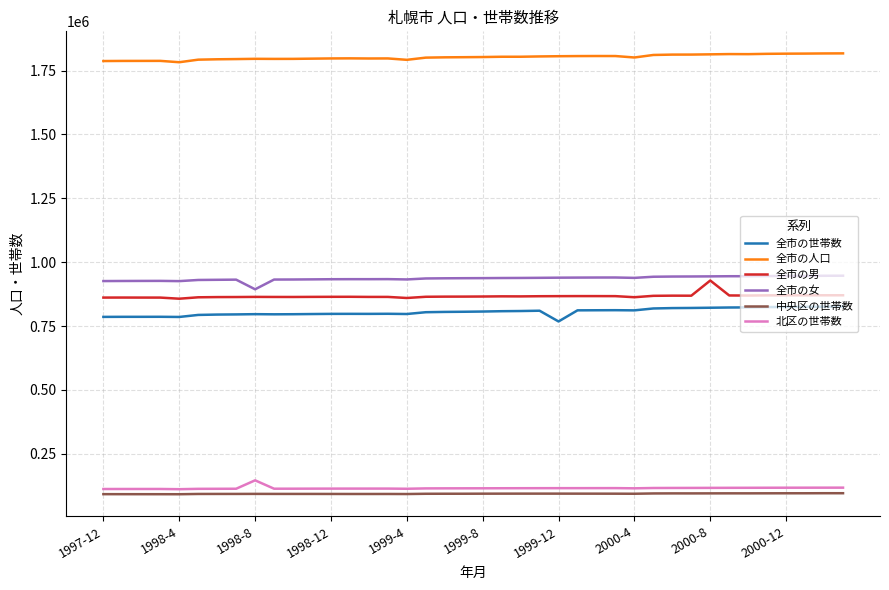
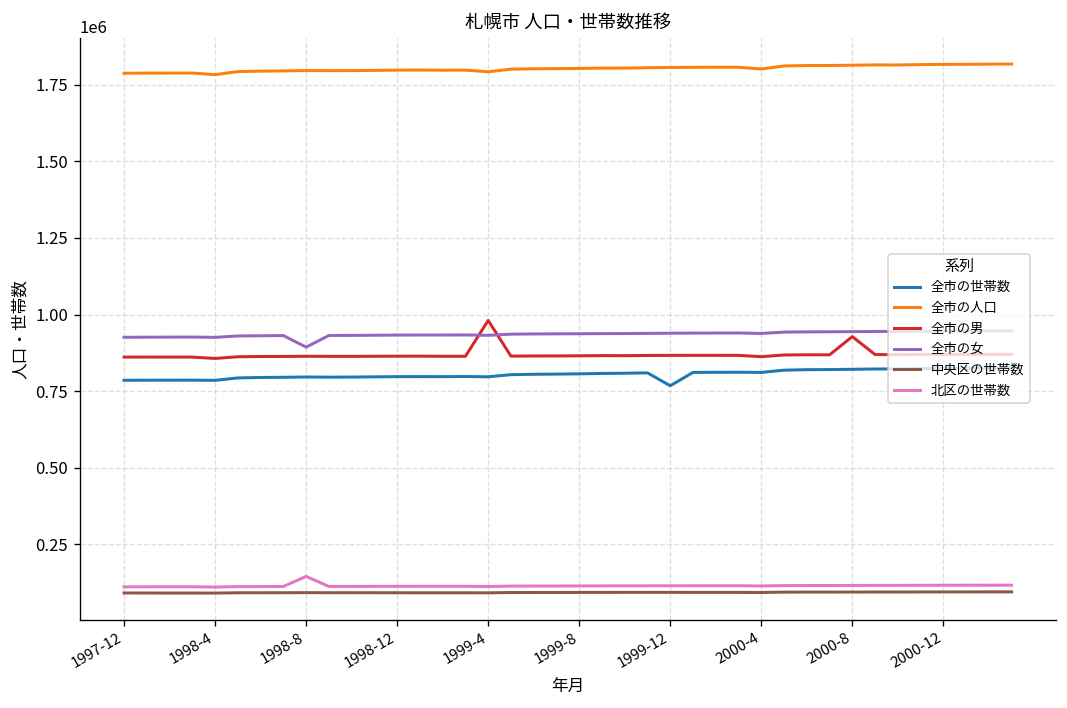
全市の男, 1999-4: 860000 -> 980000
